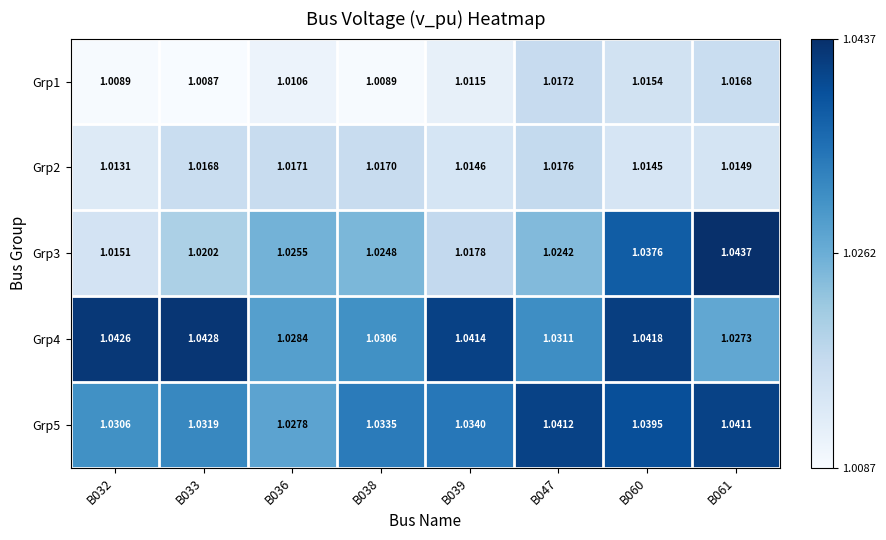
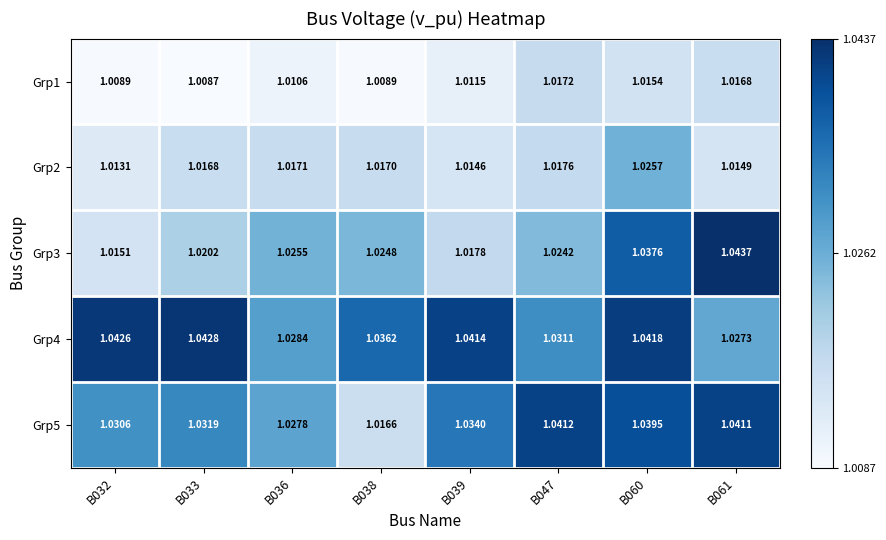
Grp2, B060: 1.0145 -> 1.0257
Grp4, B038: 1.0306 -> 1.0362
Grp5, B038: 1.0335 -> 1.0166
